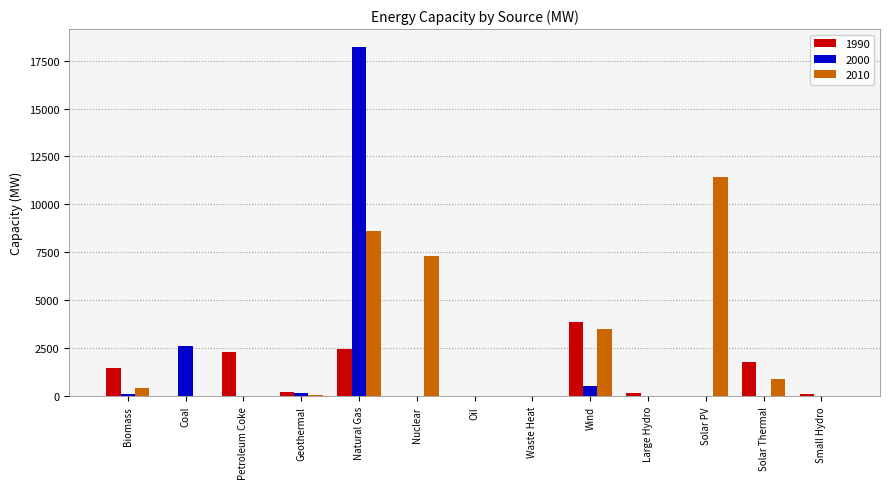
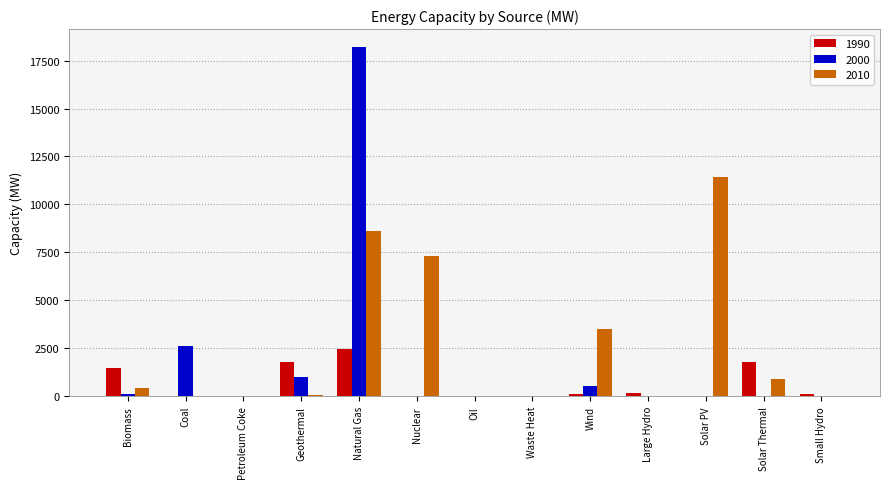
1990, Petroleum Coke: 2300 -> 0
1990, Geothermal: 200 -> 1800
2000, Geothermal: 200 -> 1000
1990, Wind: 3900 -> 100
